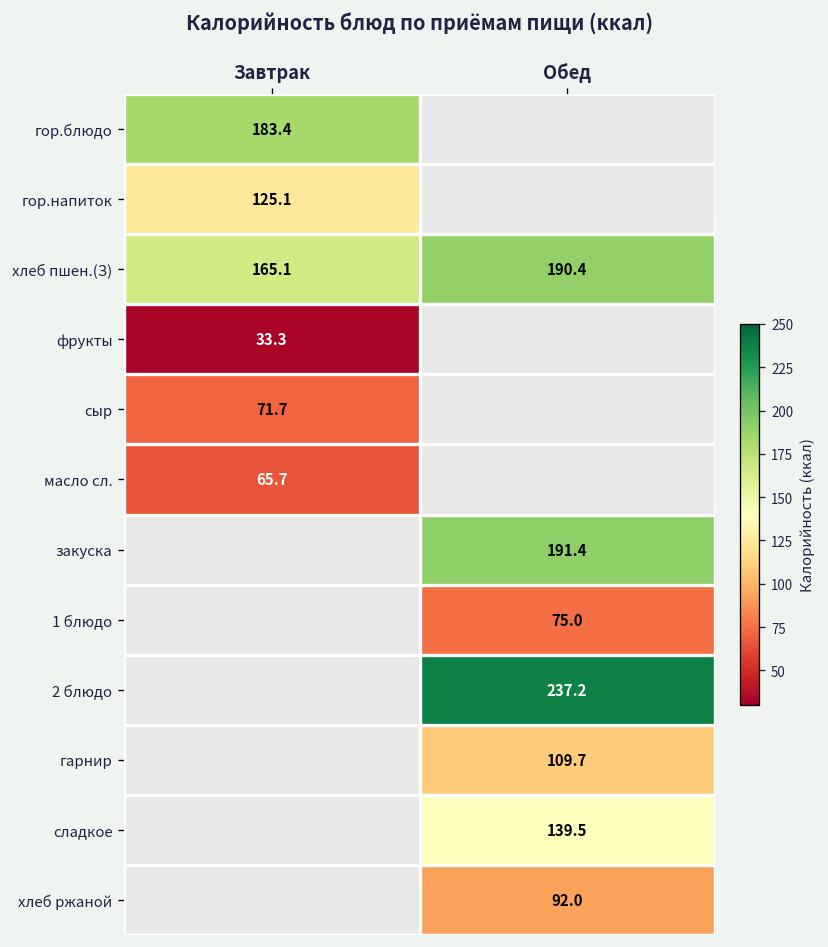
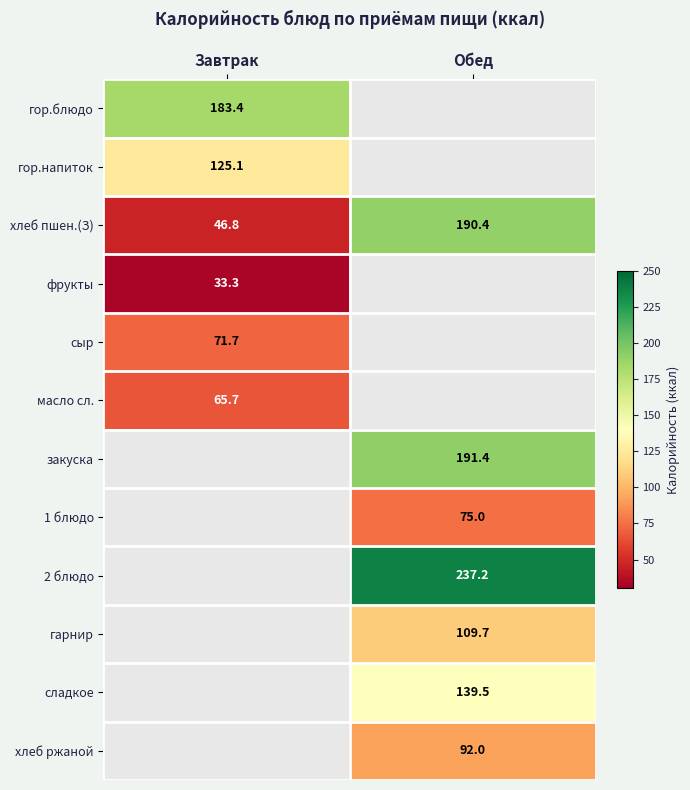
хлеб пшен.(З), Завтрак: 165.1 -> 46.8
